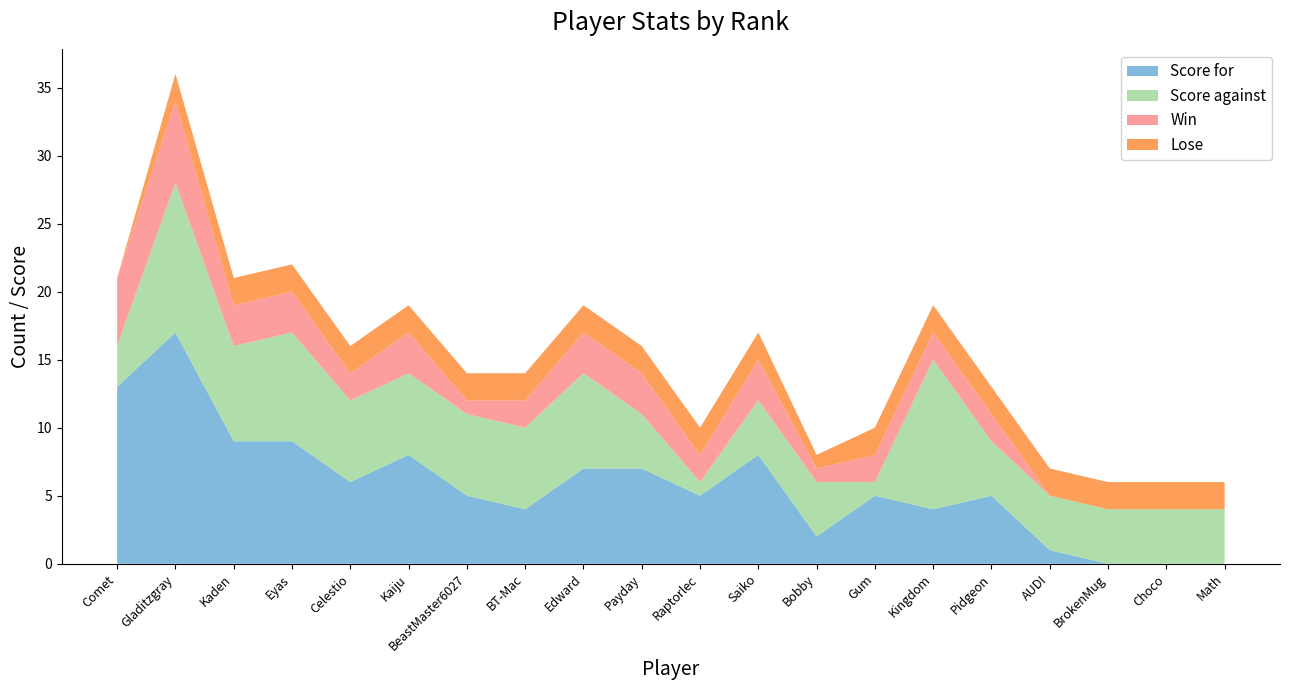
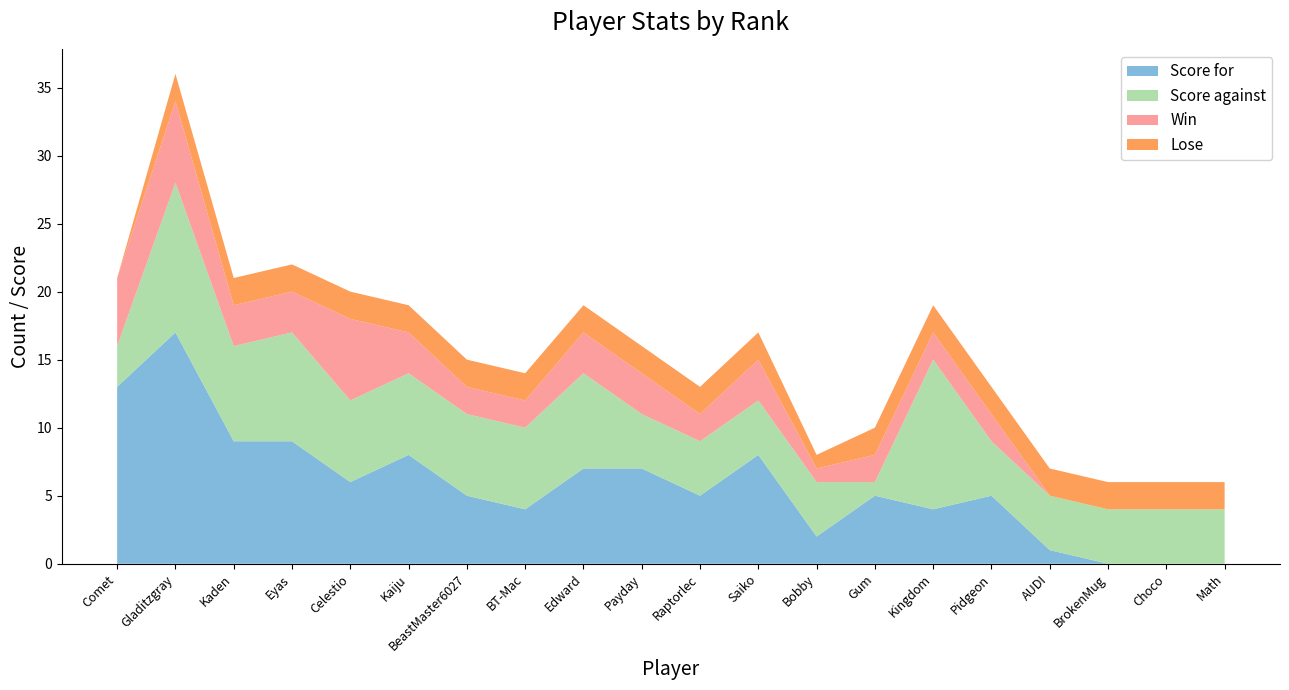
Win, Celestio: 2 -> 6
Win, BeastMaster6027: 1 -> 2
Score against, Raptorlec: 1 -> 4
